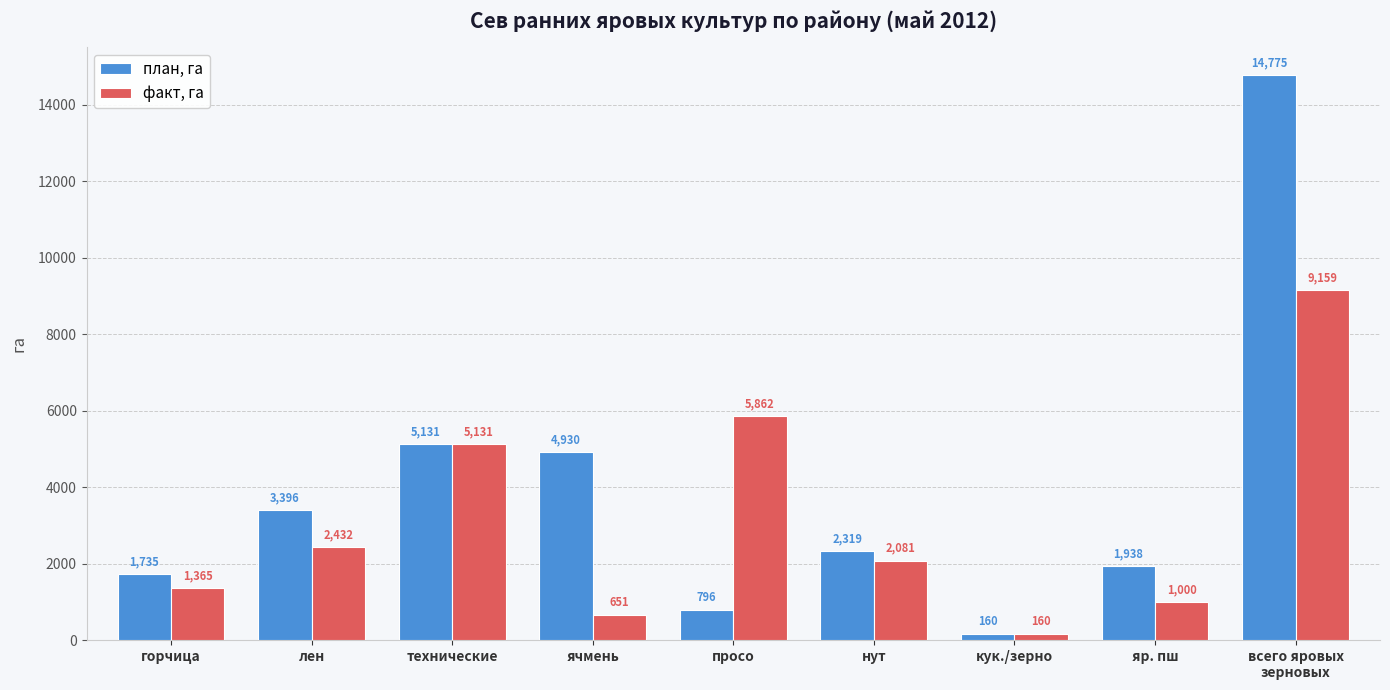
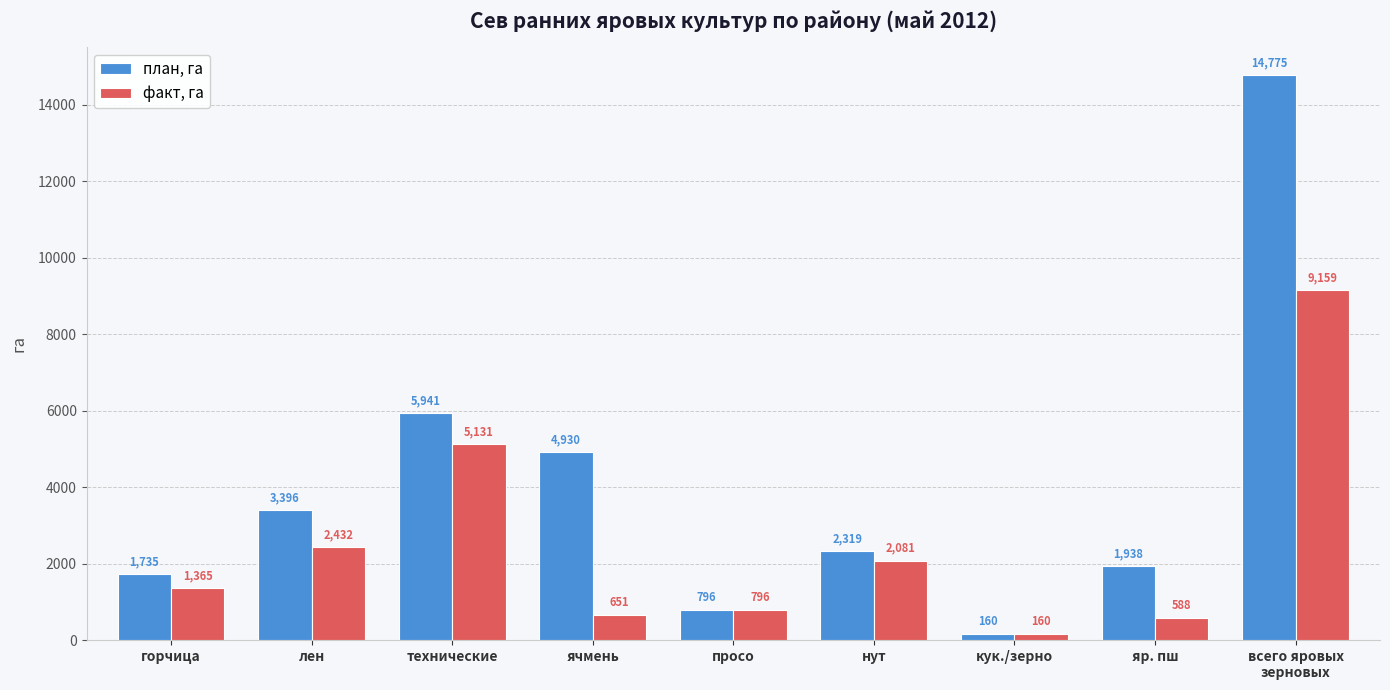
план, га, технические: 5,131 -> 5,941
факт, га, просо: 5,862 -> 796
факт, га, яр. пш: 1,000 -> 588
